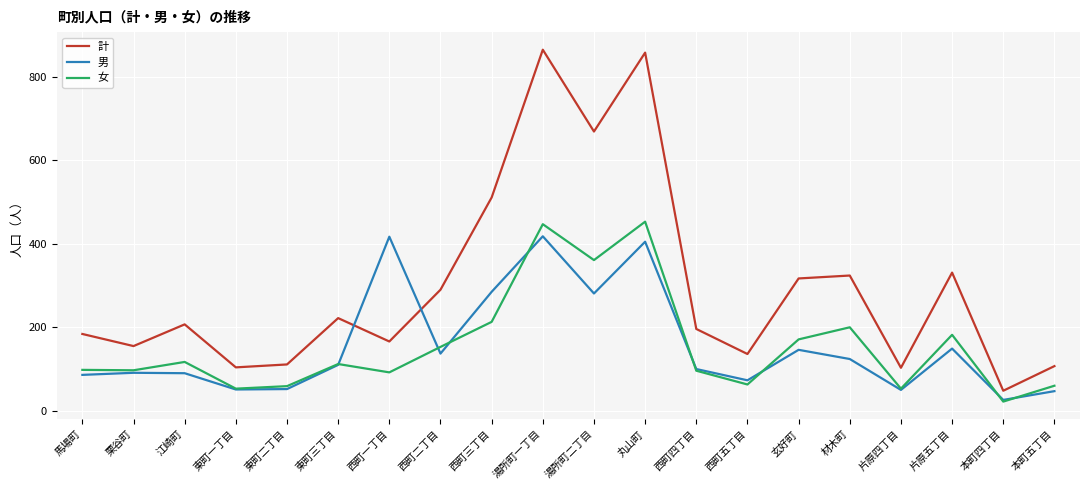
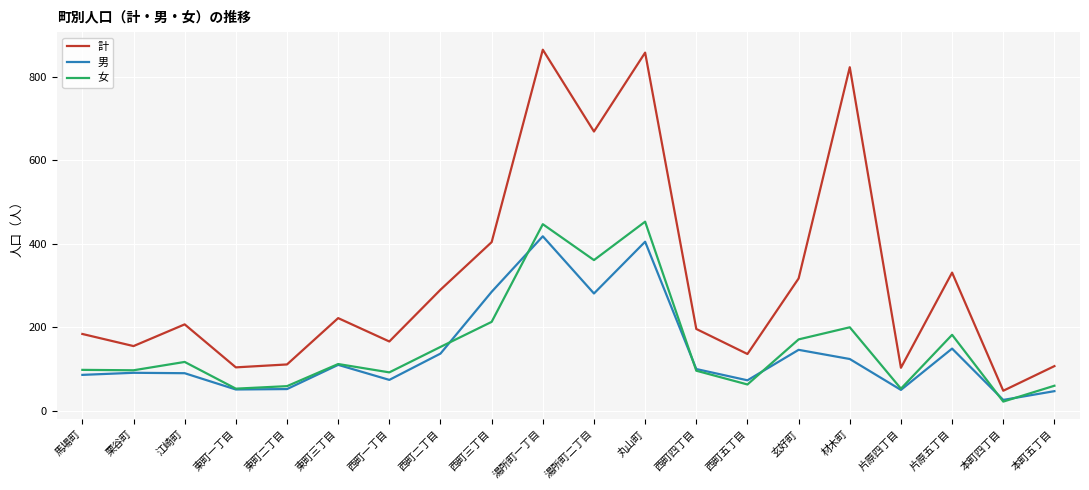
男, 西町一丁目: 420 -> 70
計, 西町三丁目: 510 -> 400
計, 材木町: 320 -> 820
